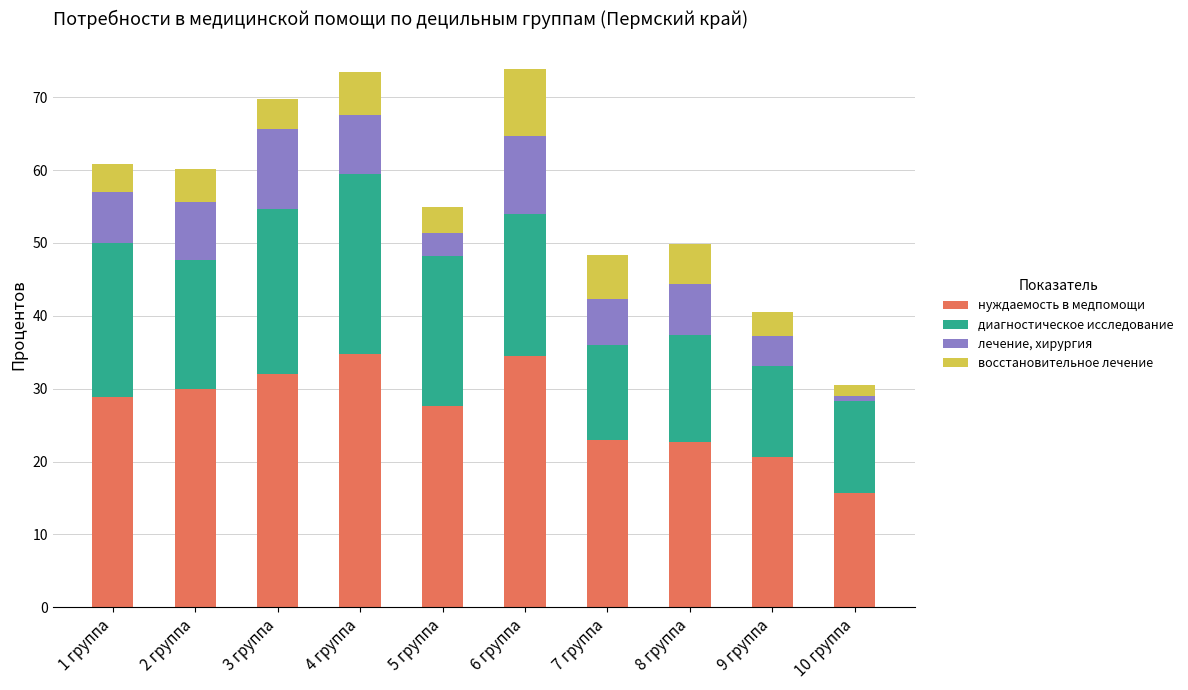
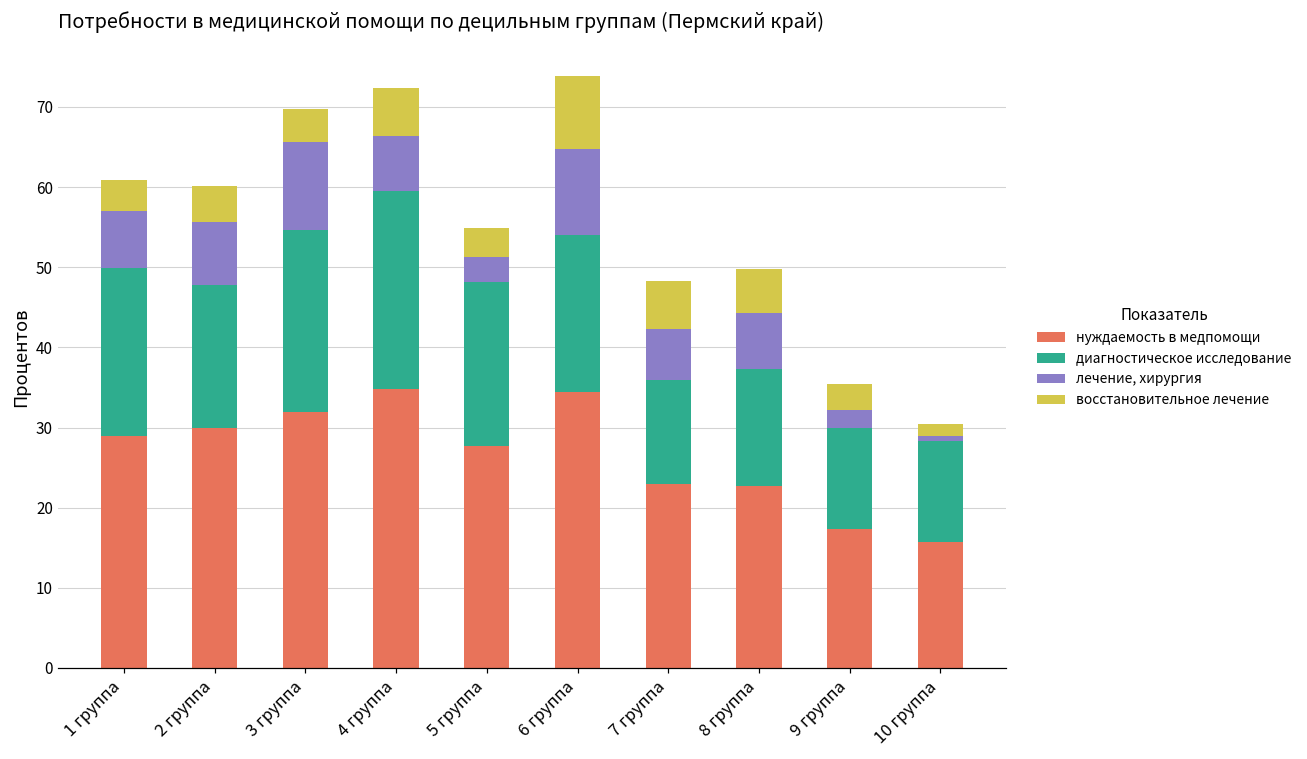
лечение, хирургия, 4 группа: 8 -> 7
нуждаемость в медпомощи, 9 группа: 21 -> 17
лечение, хирургия, 9 группа: 4 -> 2
